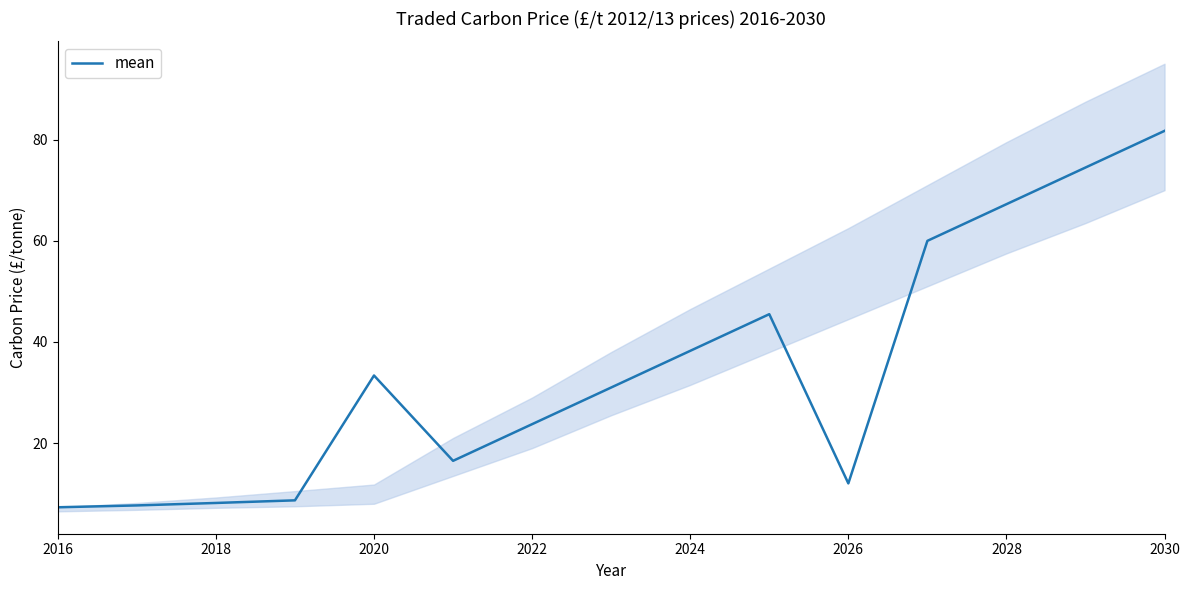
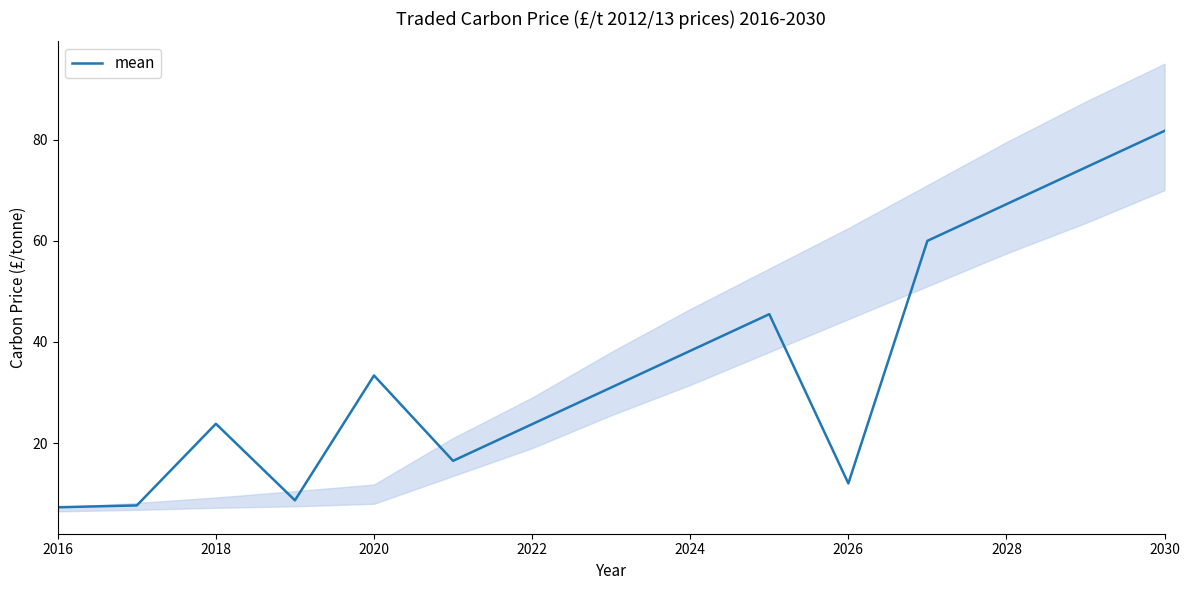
mean, 2018: 8 -> 24
